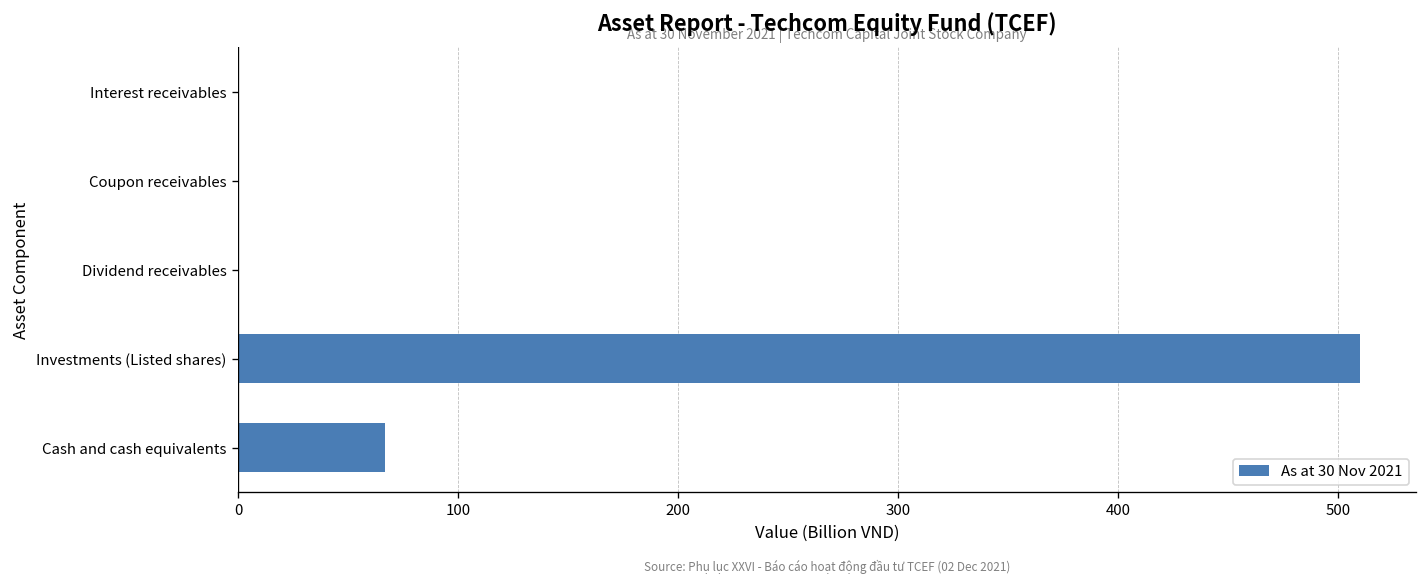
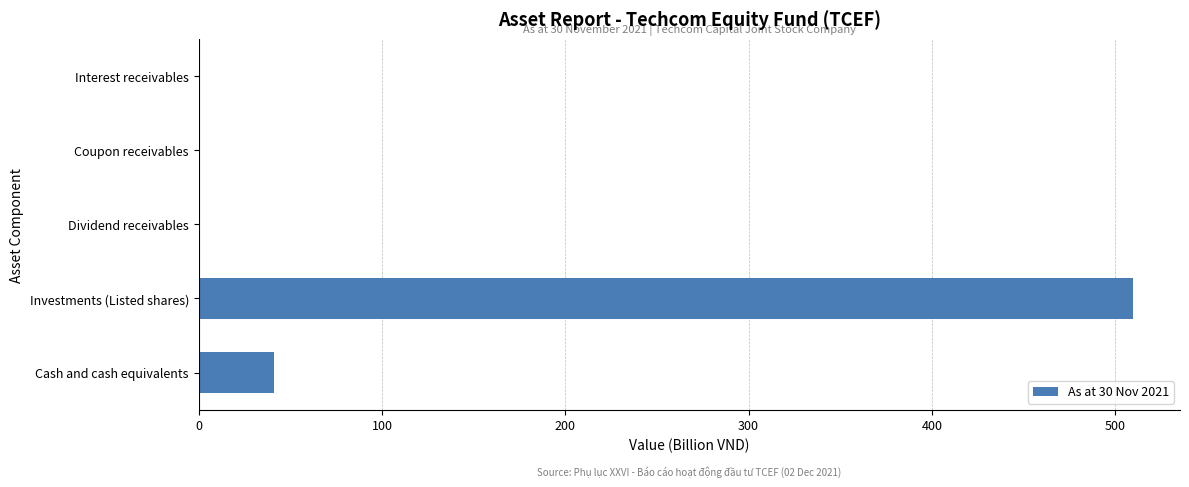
Cash and cash equivalents: 67 -> 41
